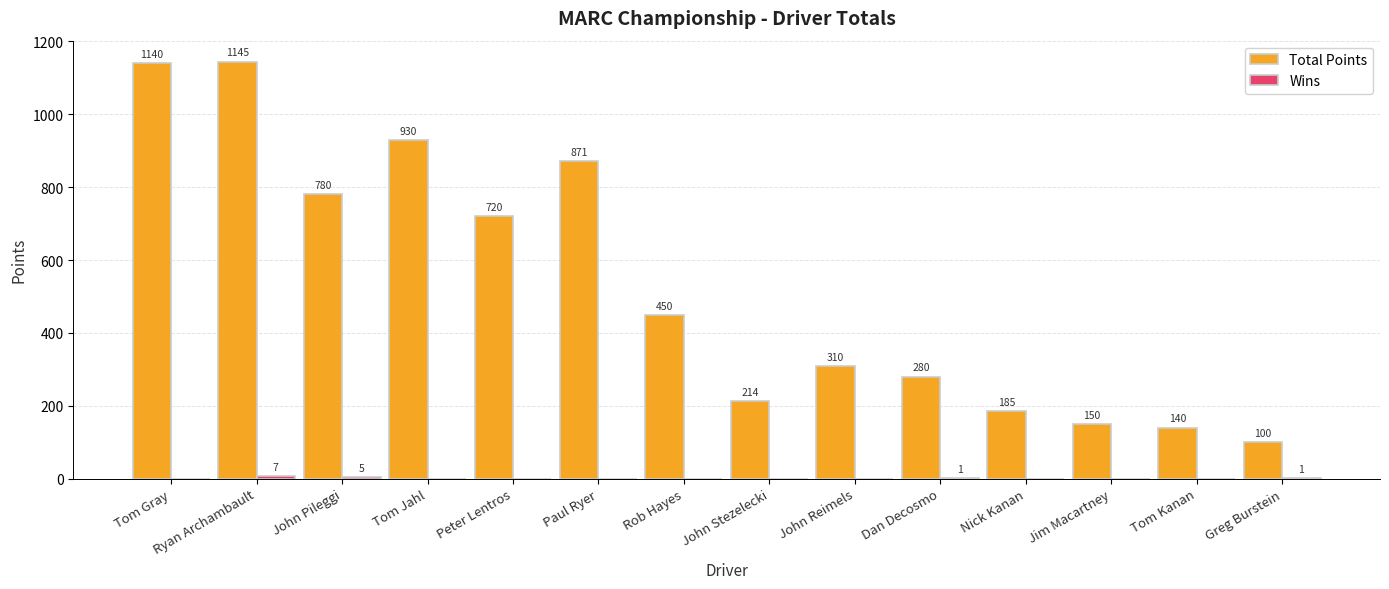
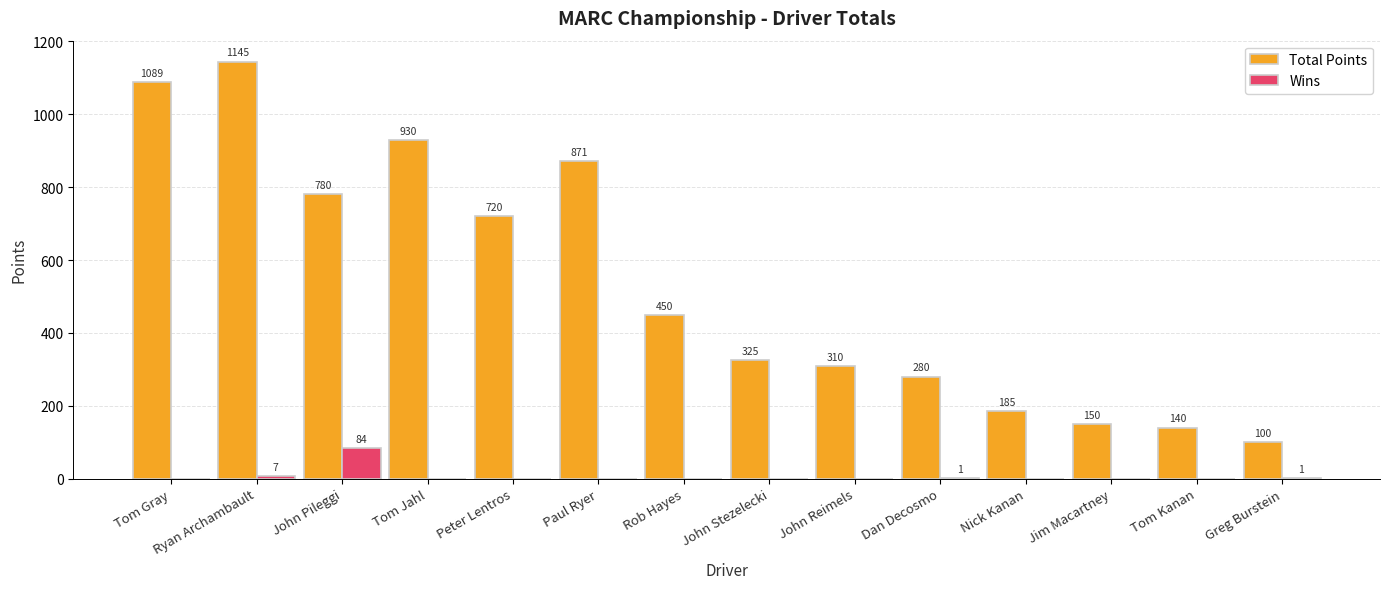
Total Points, Tom Gray: 1140 -> 1089
Wins, John Pileggi: 5 -> 84
Total Points, John Stezelecki: 214 -> 325
